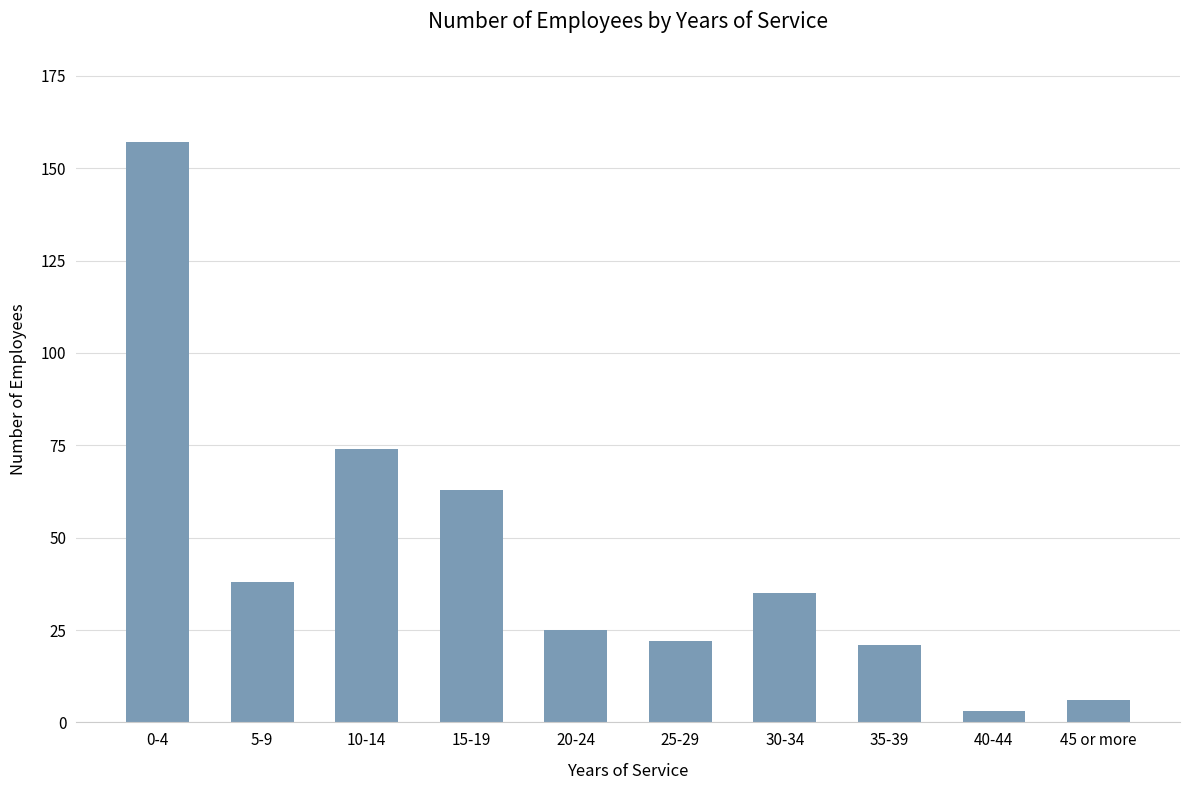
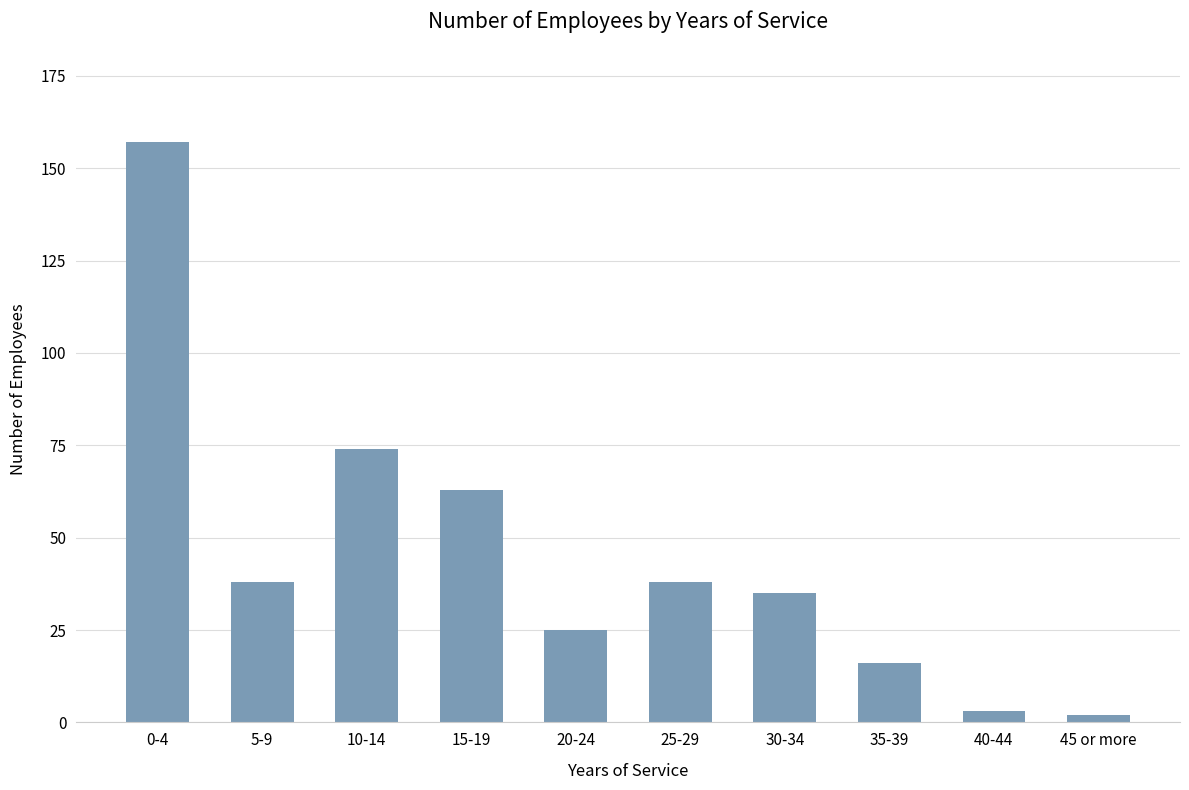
25-29: 22 -> 38
35-39: 21 -> 16
45 or more: 6 -> 2
